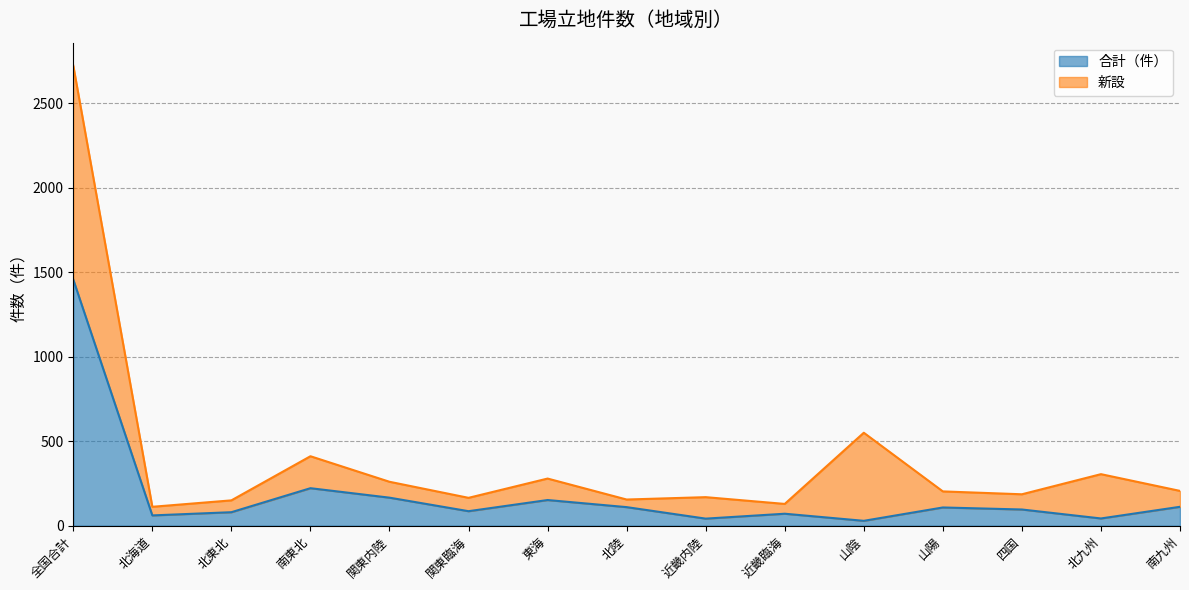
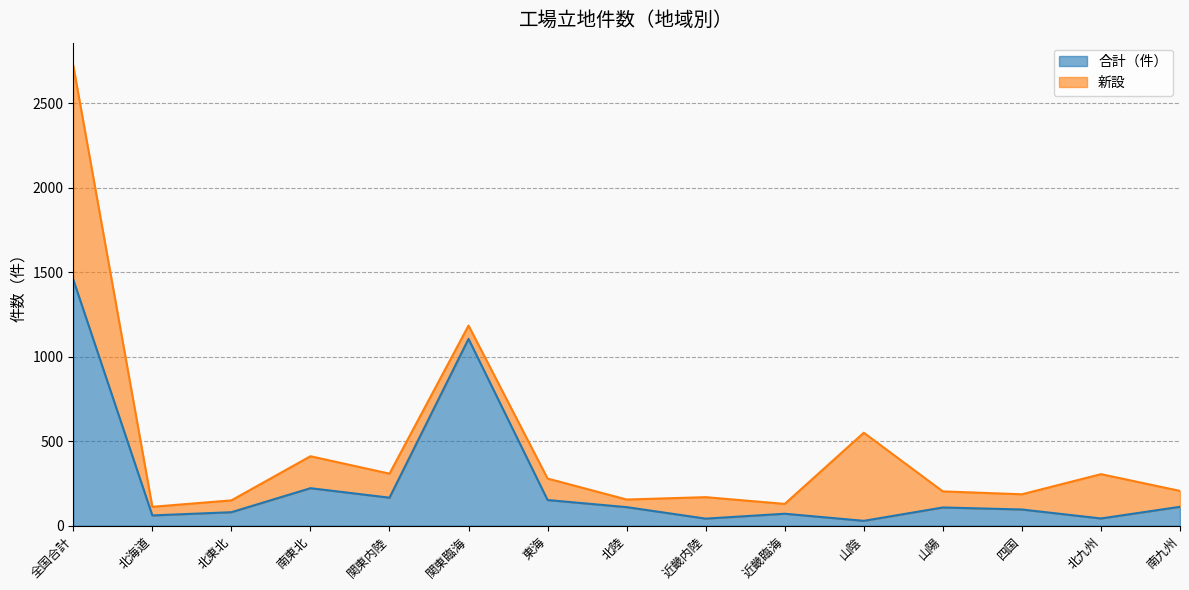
新設, 関東内陸: 90 -> 140
合計（件）, 関東臨海: 90 -> 1110
